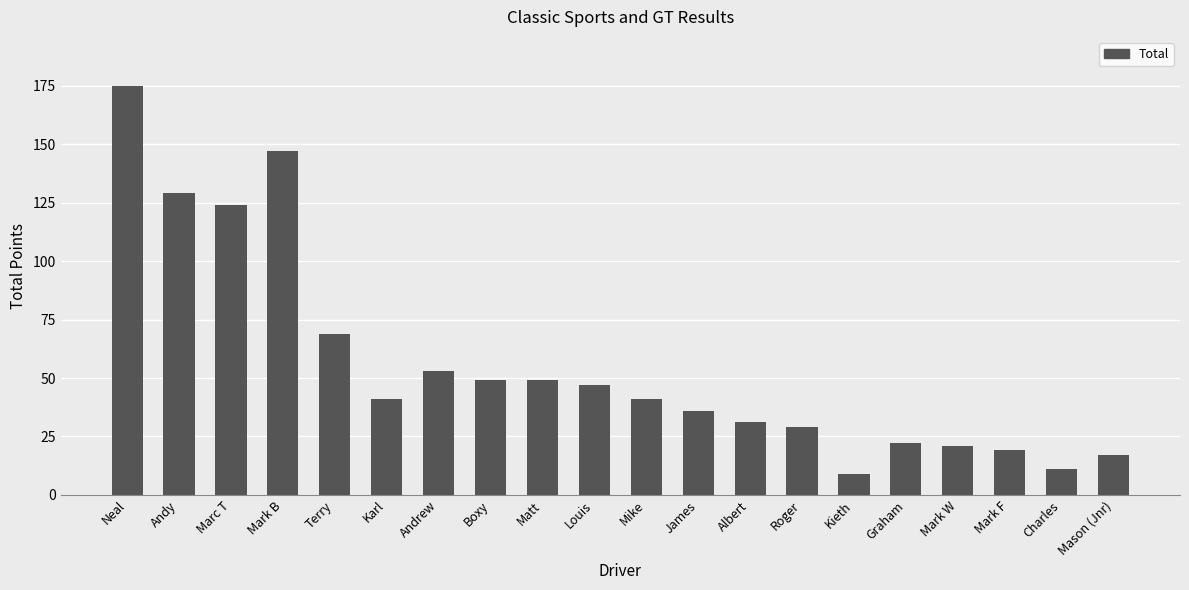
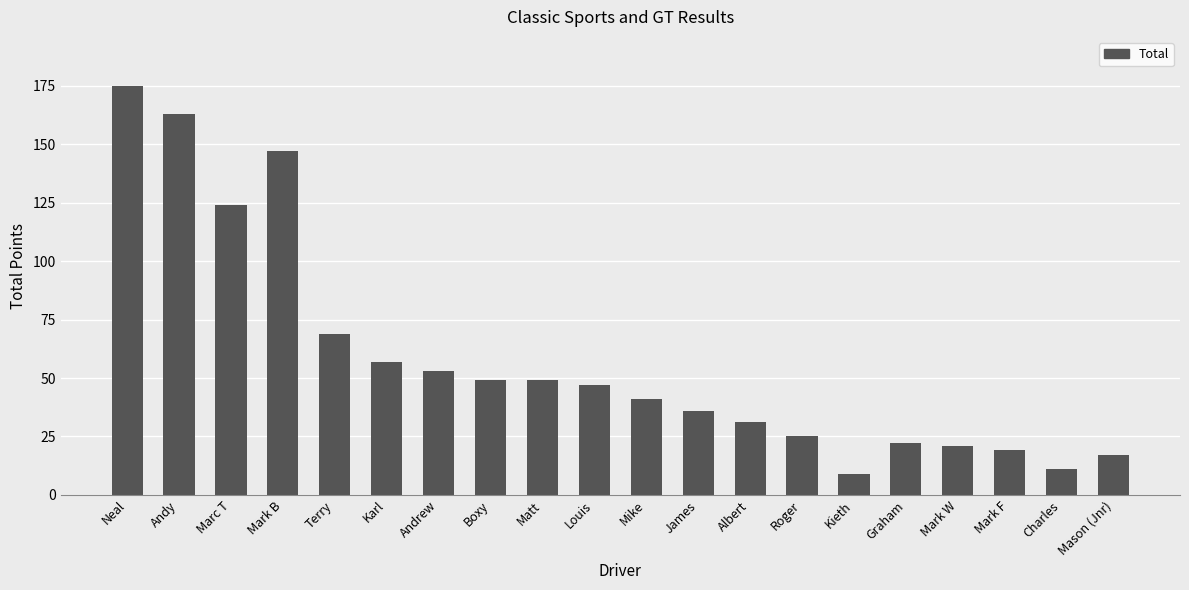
Andy: 129 -> 163
Karl: 41 -> 57
Roger: 29 -> 25
